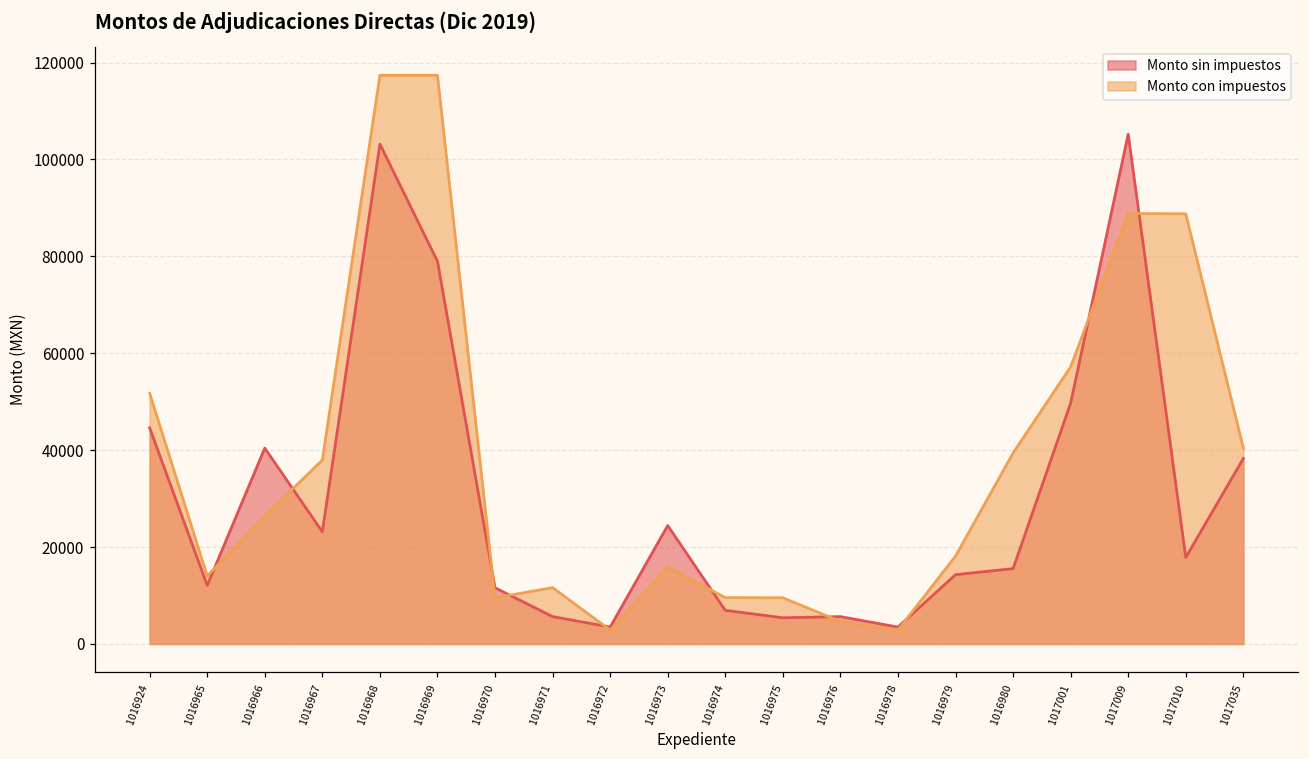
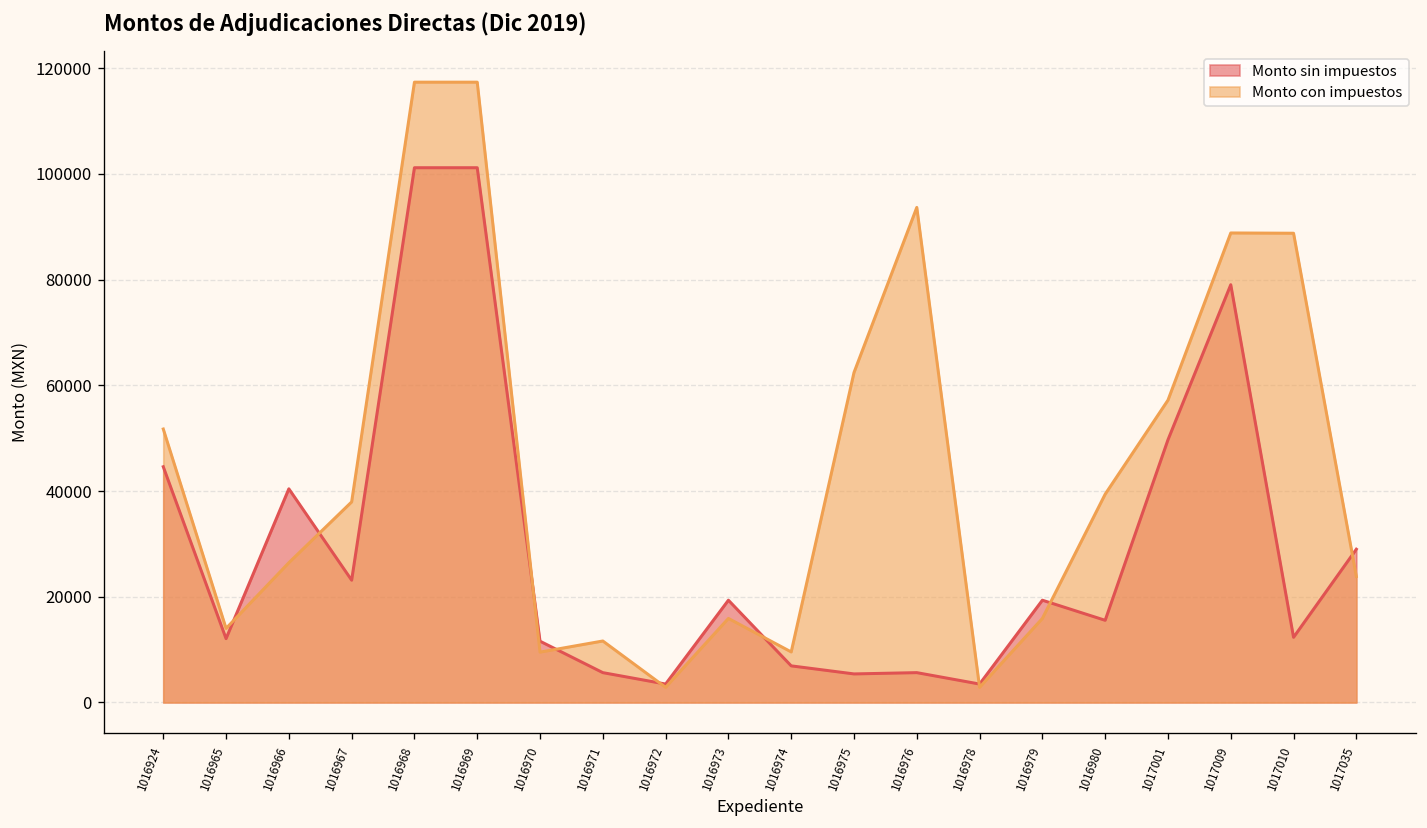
Monto sin impuestos, 1016968: 103000 -> 101000
Monto sin impuestos, 1016969: 79000 -> 101000
Monto sin impuestos, 1016973: 24000 -> 19000
Monto con impuestos, 1016975: 10000 -> 62000
Monto con impuestos, 1016976: 5000 -> 94000
Monto sin impuestos, 1016979: 14000 -> 19000
Monto con impuestos, 1016979: 18000 -> 16000
Monto sin impuestos, 1017009: 105000 -> 79000
Monto sin impuestos, 1017010: 18000 -> 12000
Monto sin impuestos, 1017035: 38000 -> 29000
Monto con impuestos, 1017035: 40000 -> 24000
